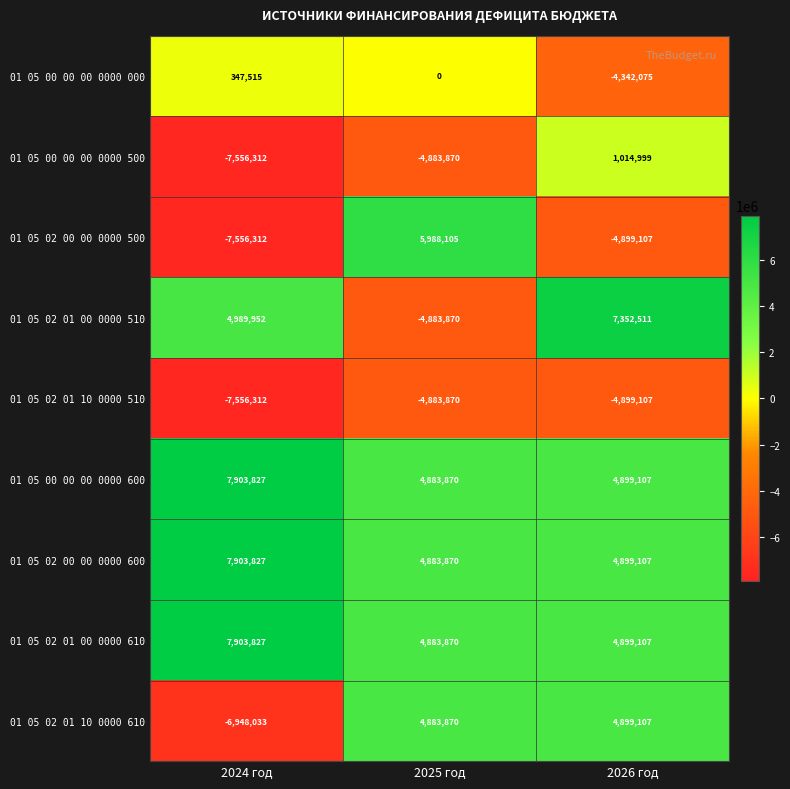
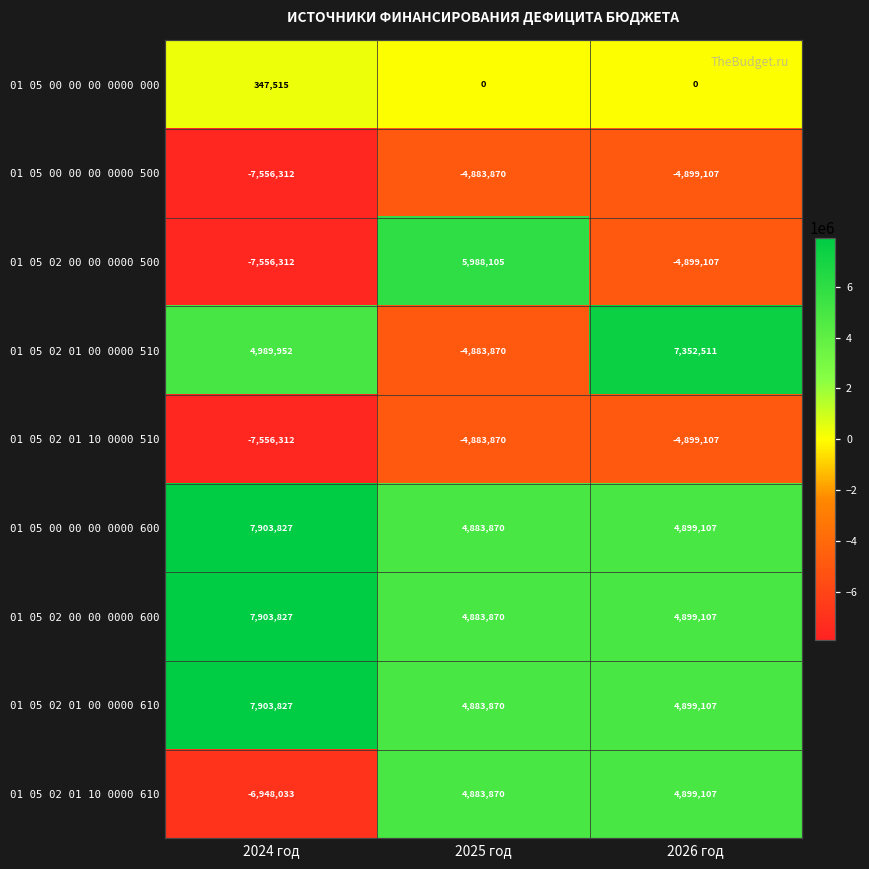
01 05 00 00 00 0000 000, 2026 год: -4,342,075 -> 0
01 05 00 00 00 0000 500, 2026 год: 1,014,999 -> -4,899,107
